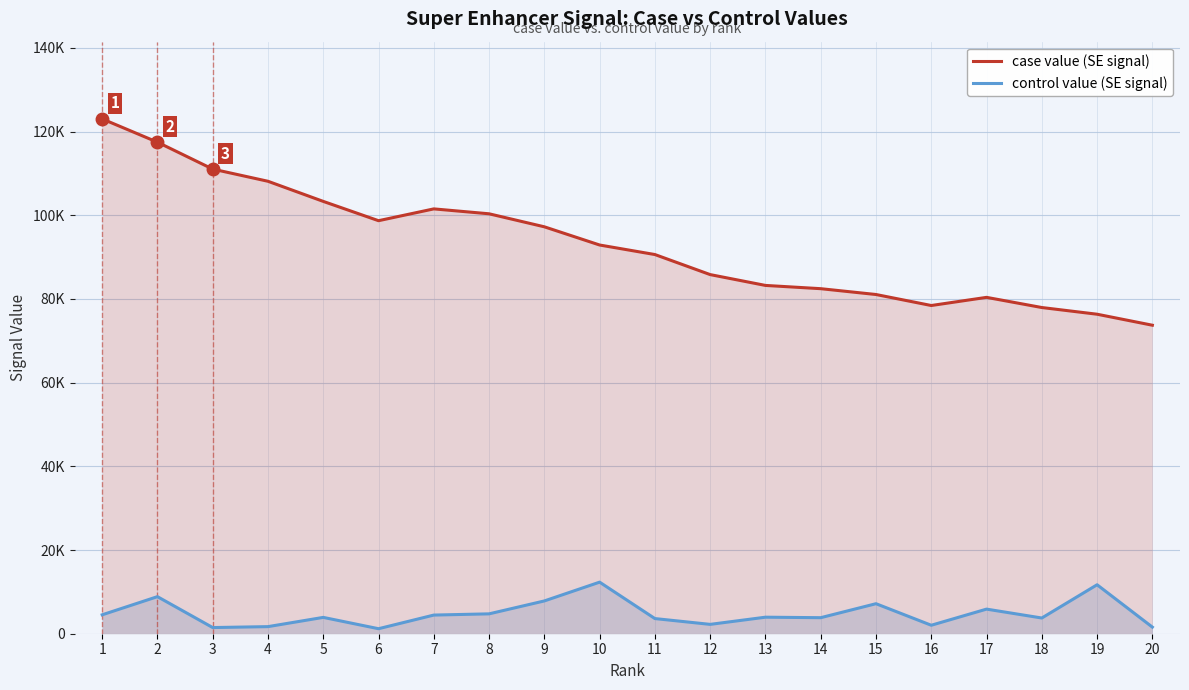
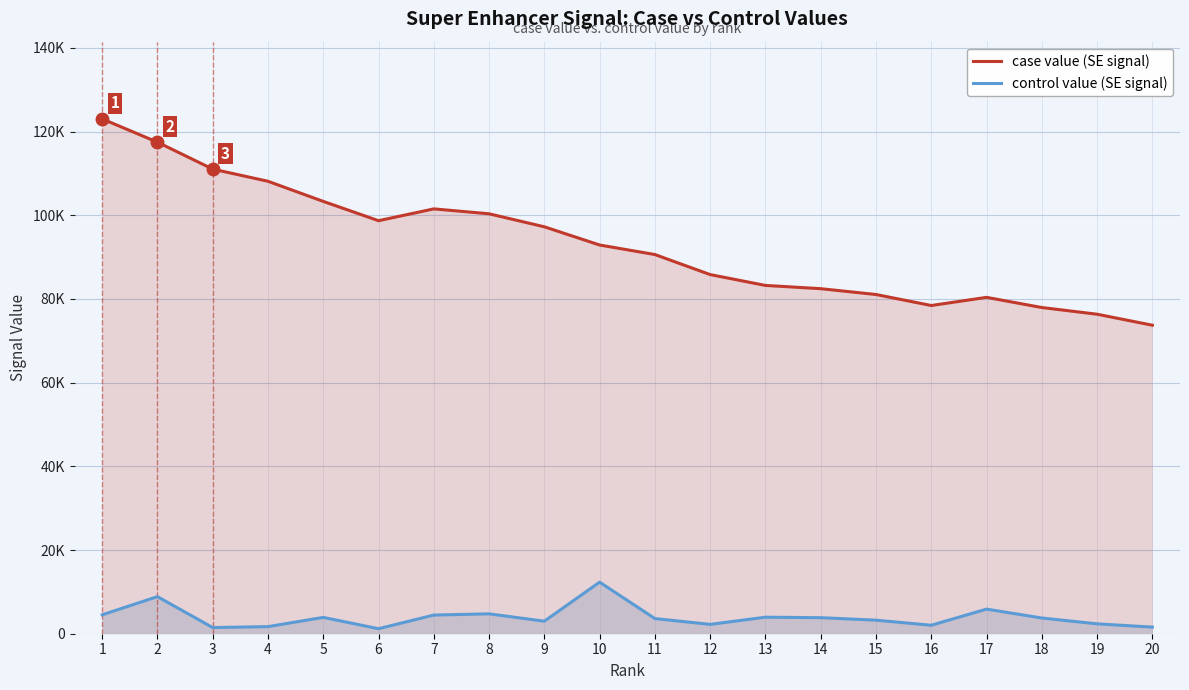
control value (SE signal), 9: 8000 -> 3000
control value (SE signal), 15: 7000 -> 3000
control value (SE signal), 19: 12000 -> 2000
